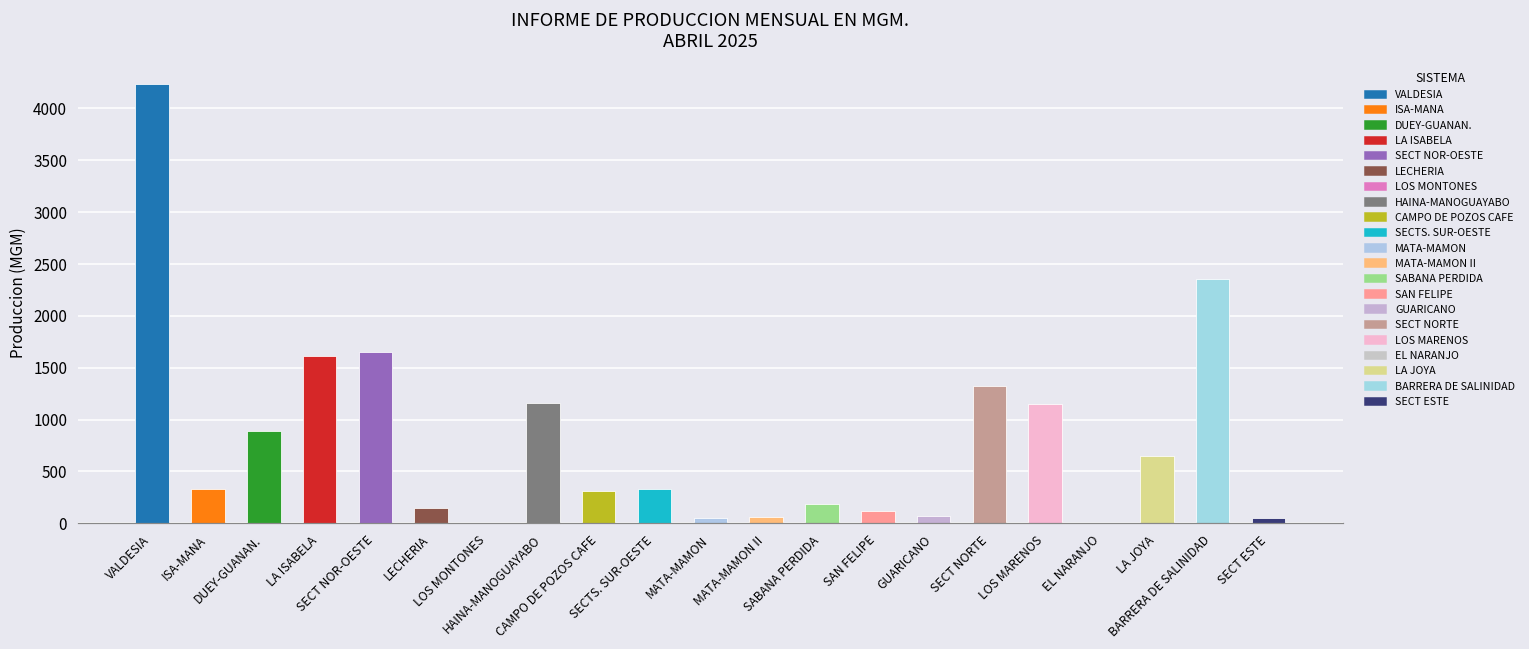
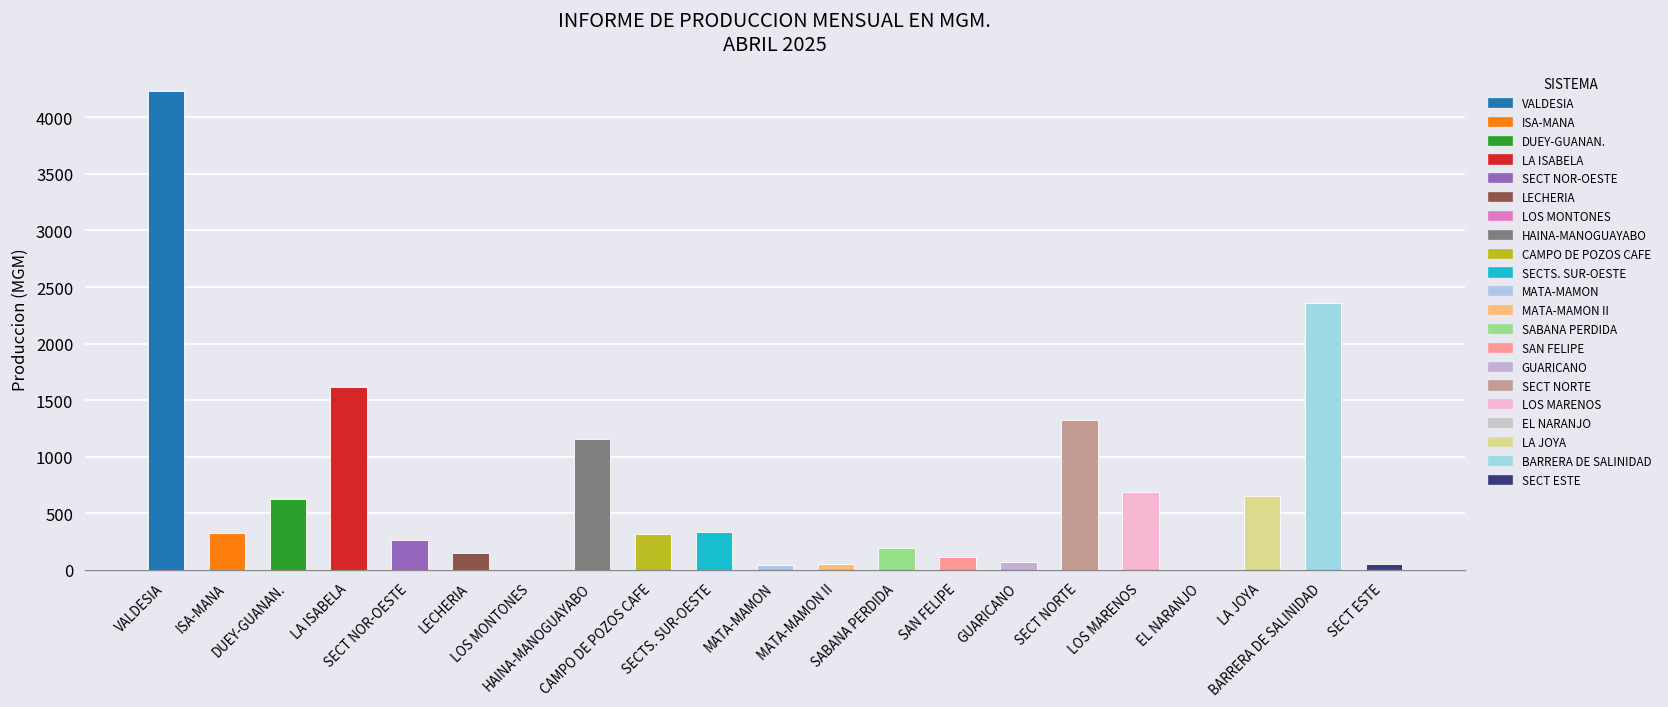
DUEY-GUANAN.: 900 -> 600
SECT NOR-OESTE: 1600 -> 300
LOS MARENOS: 1200 -> 700
